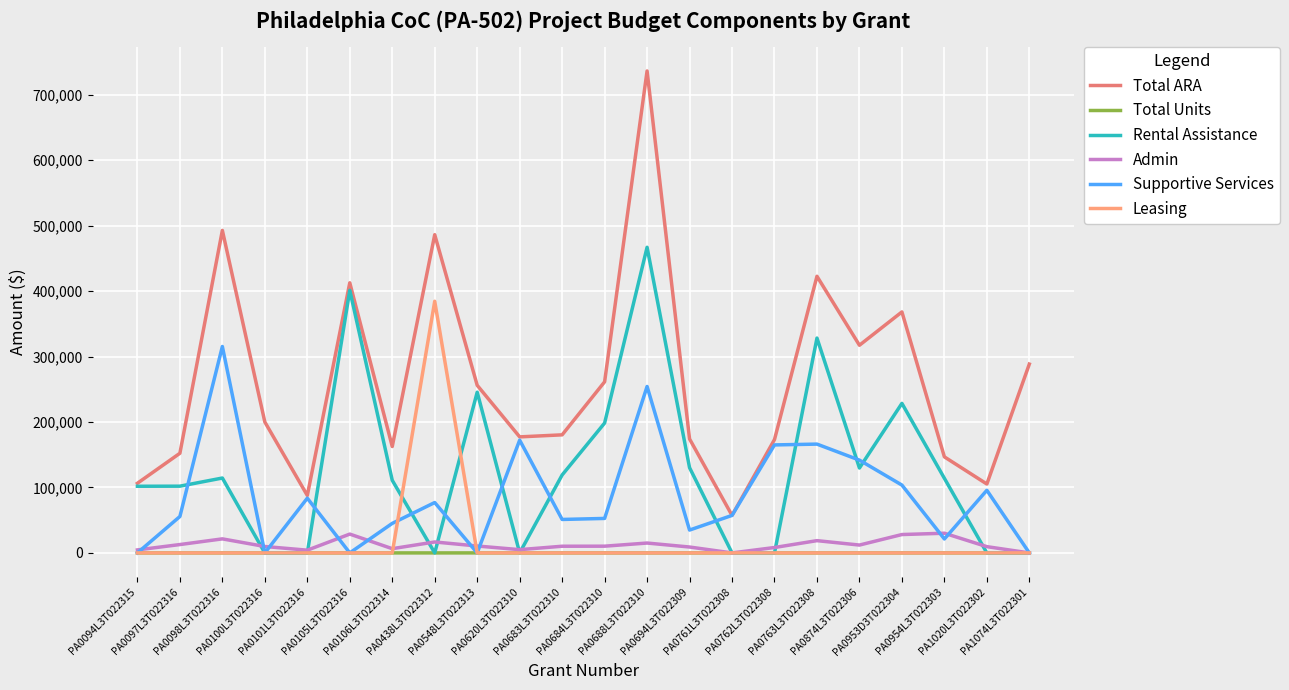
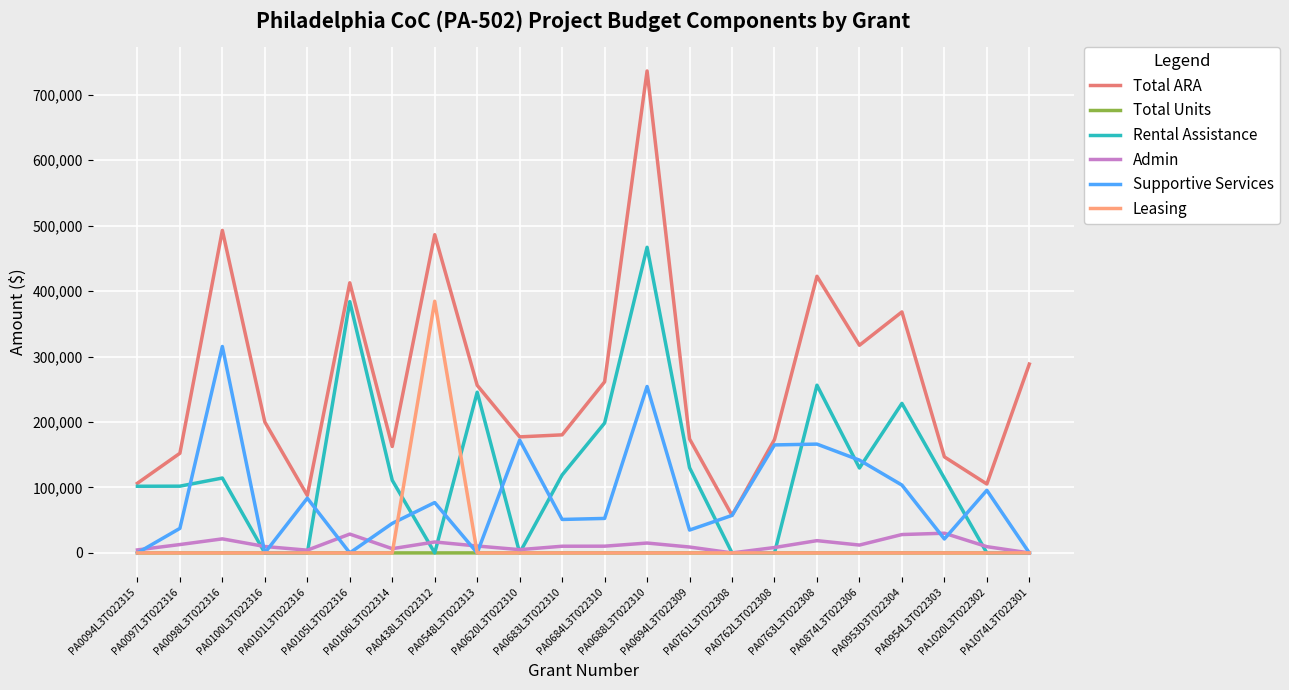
Supportive Services, PA0097L3T022316: 60,000 -> 40,000
Rental Assistance, PA0105L3T022316: 400,000 -> 380,000
Rental Assistance, PA0763L3T022308: 330,000 -> 260,000
